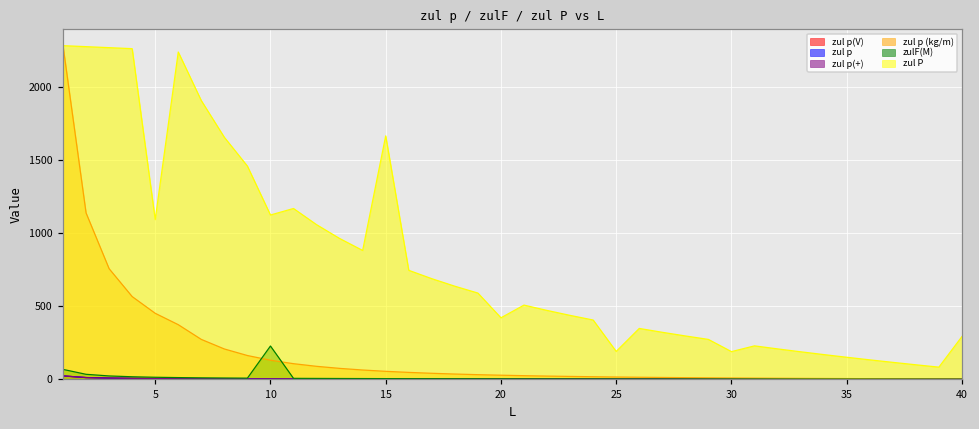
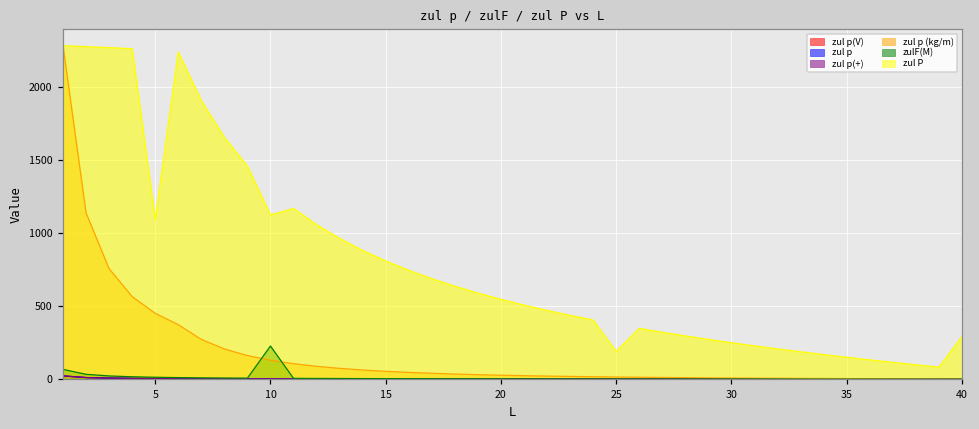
zul P, 15: 1670 -> 810
zul P, 20: 420 -> 550
zul P, 30: 190 -> 250
